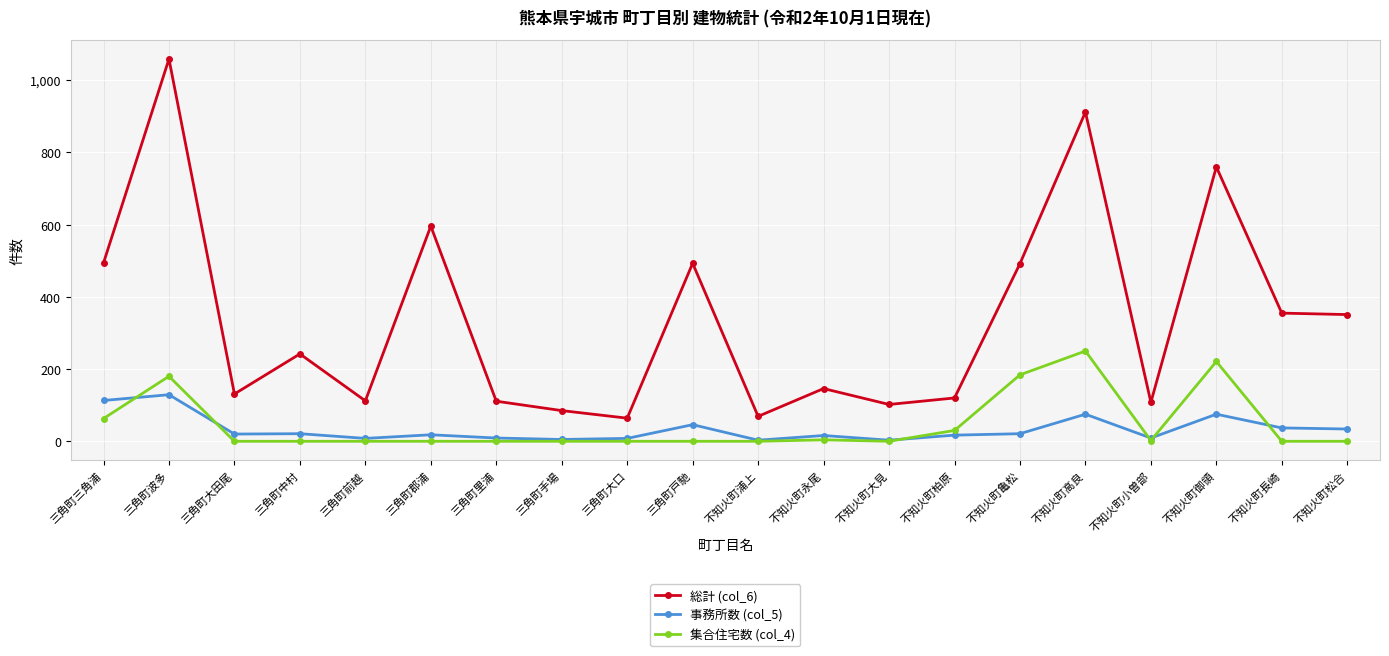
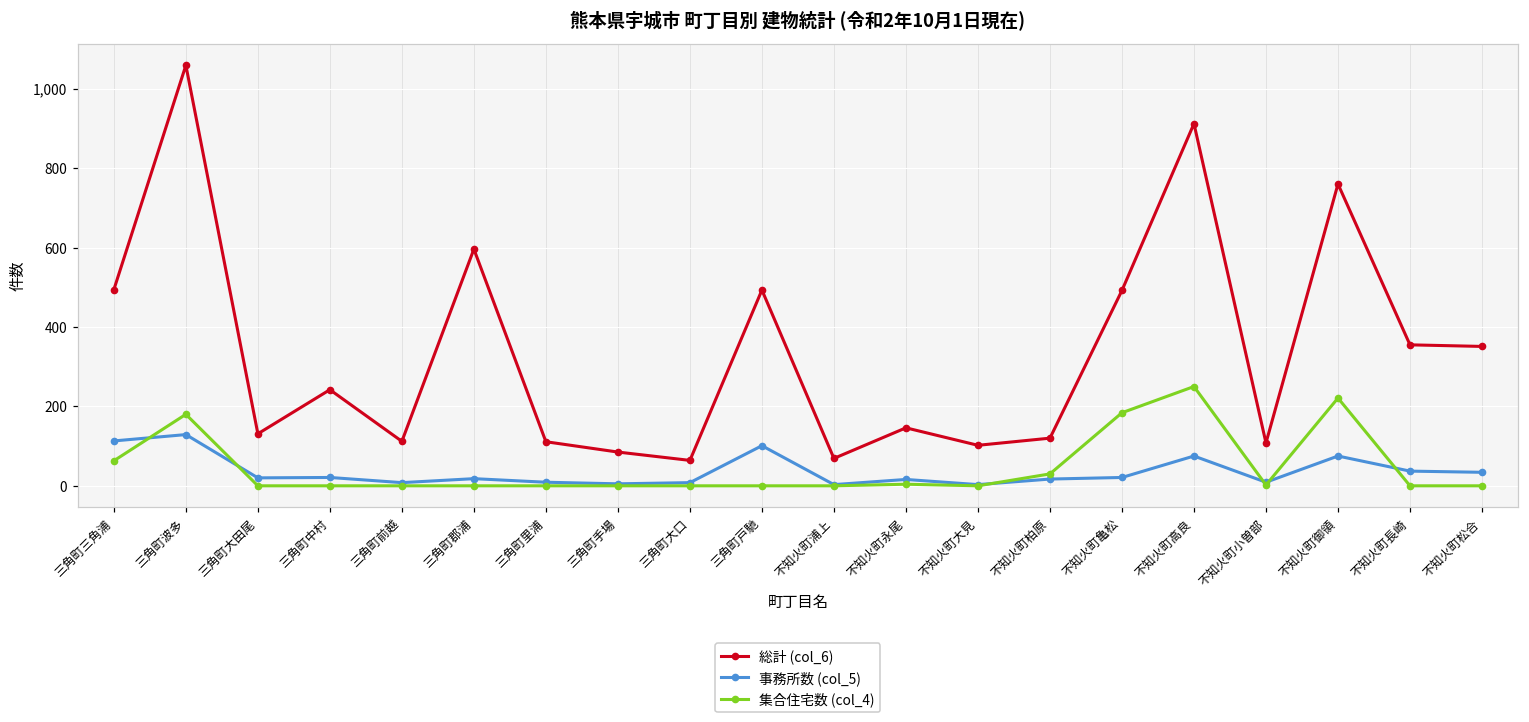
事務所数 (col_5), 三角町戸馳: 50 -> 100
